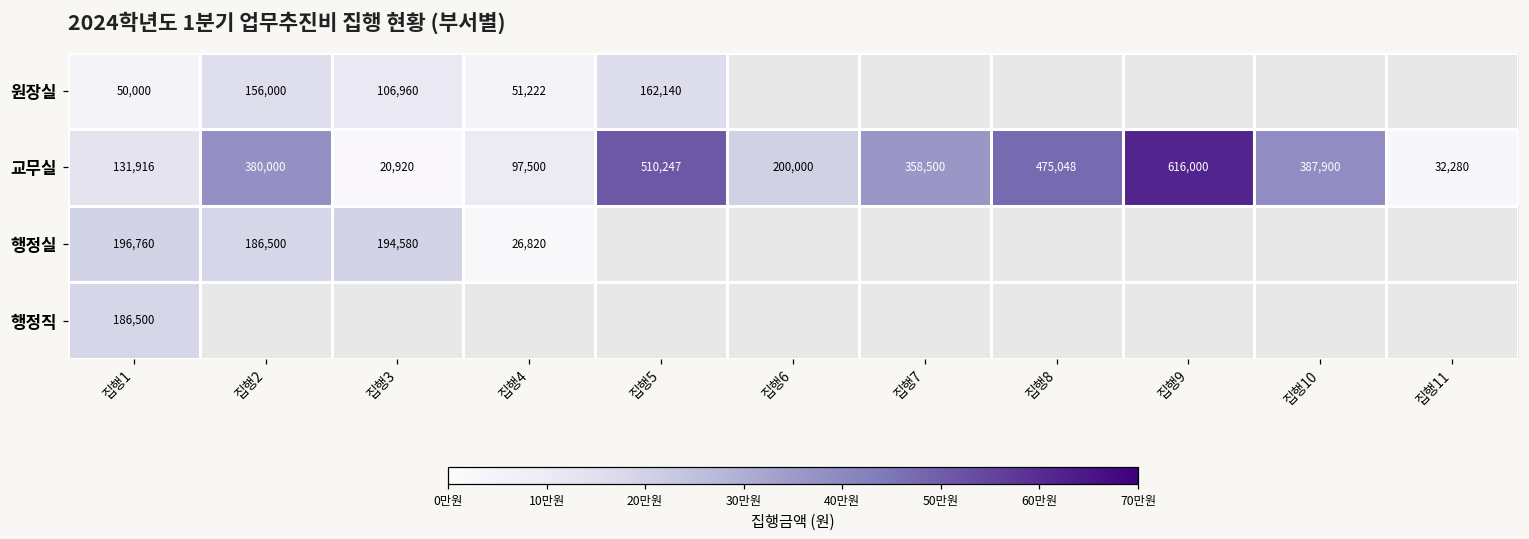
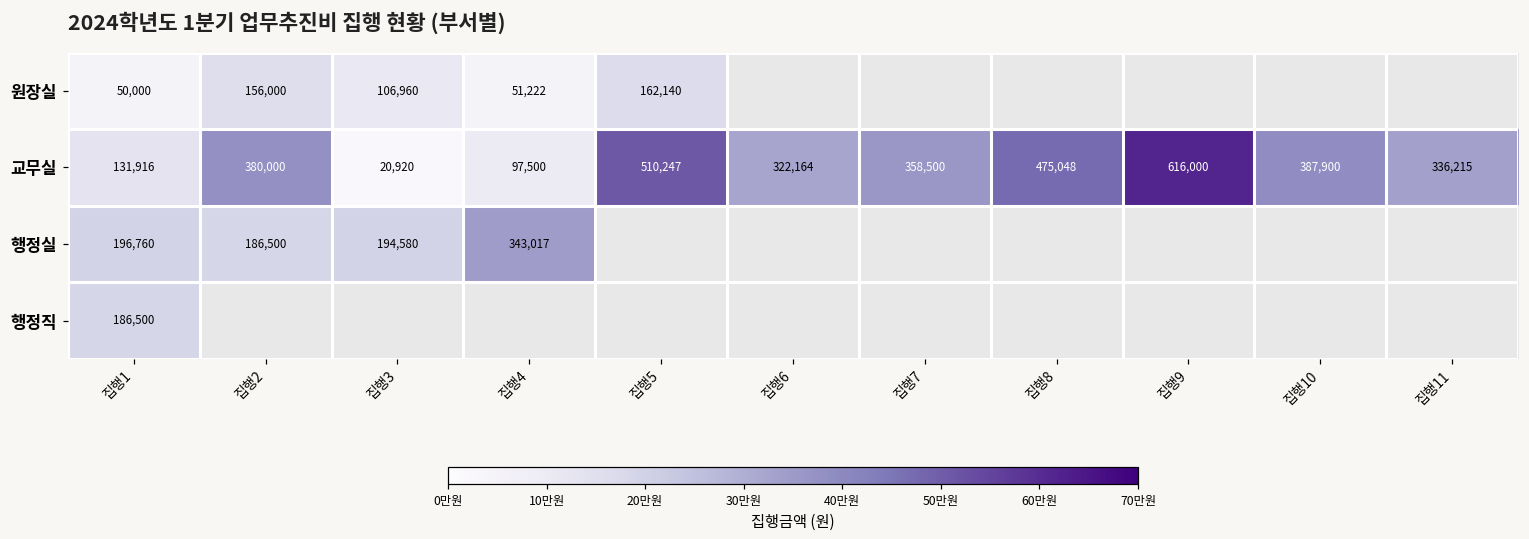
교무실, 집행6: 200,000 -> 322,164
교무실, 집행11: 32,280 -> 336,215
행정실, 집행4: 26,820 -> 343,017
